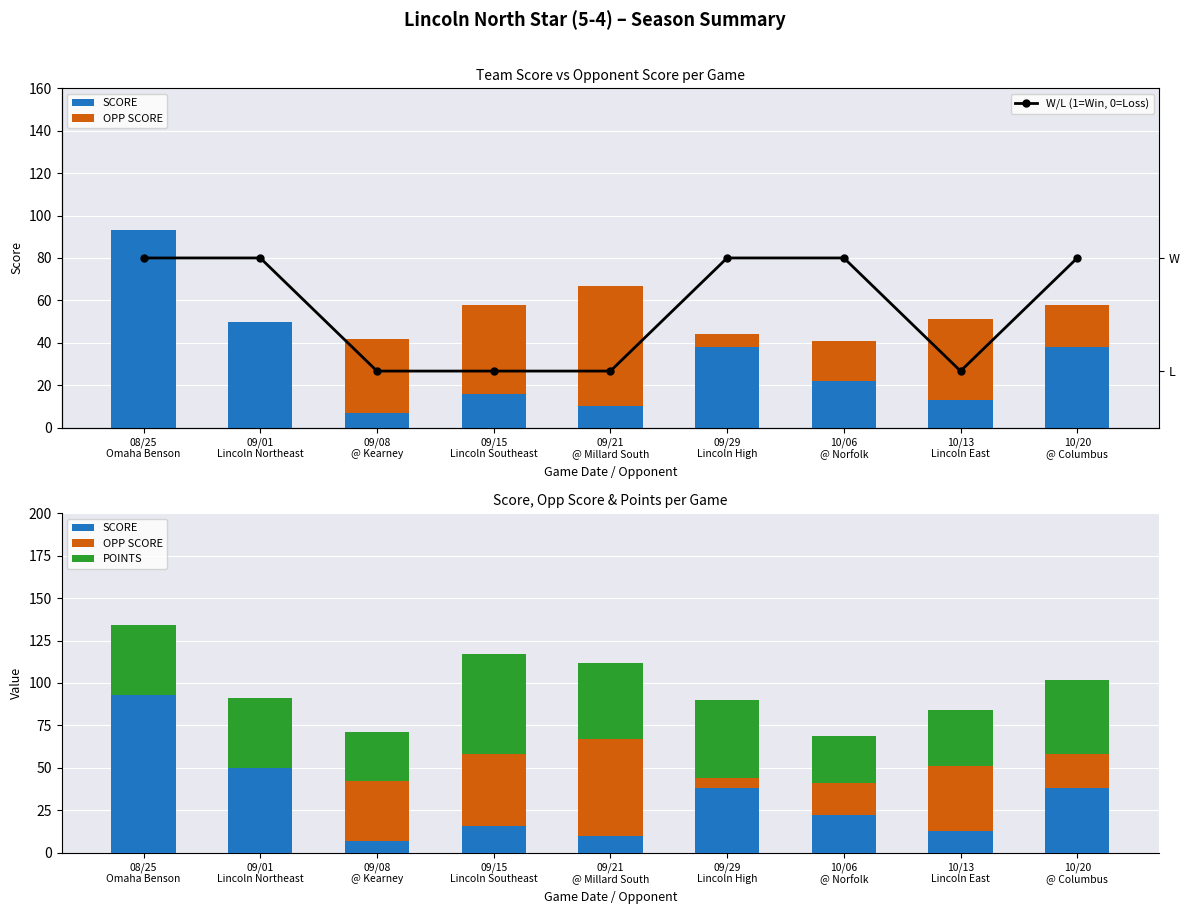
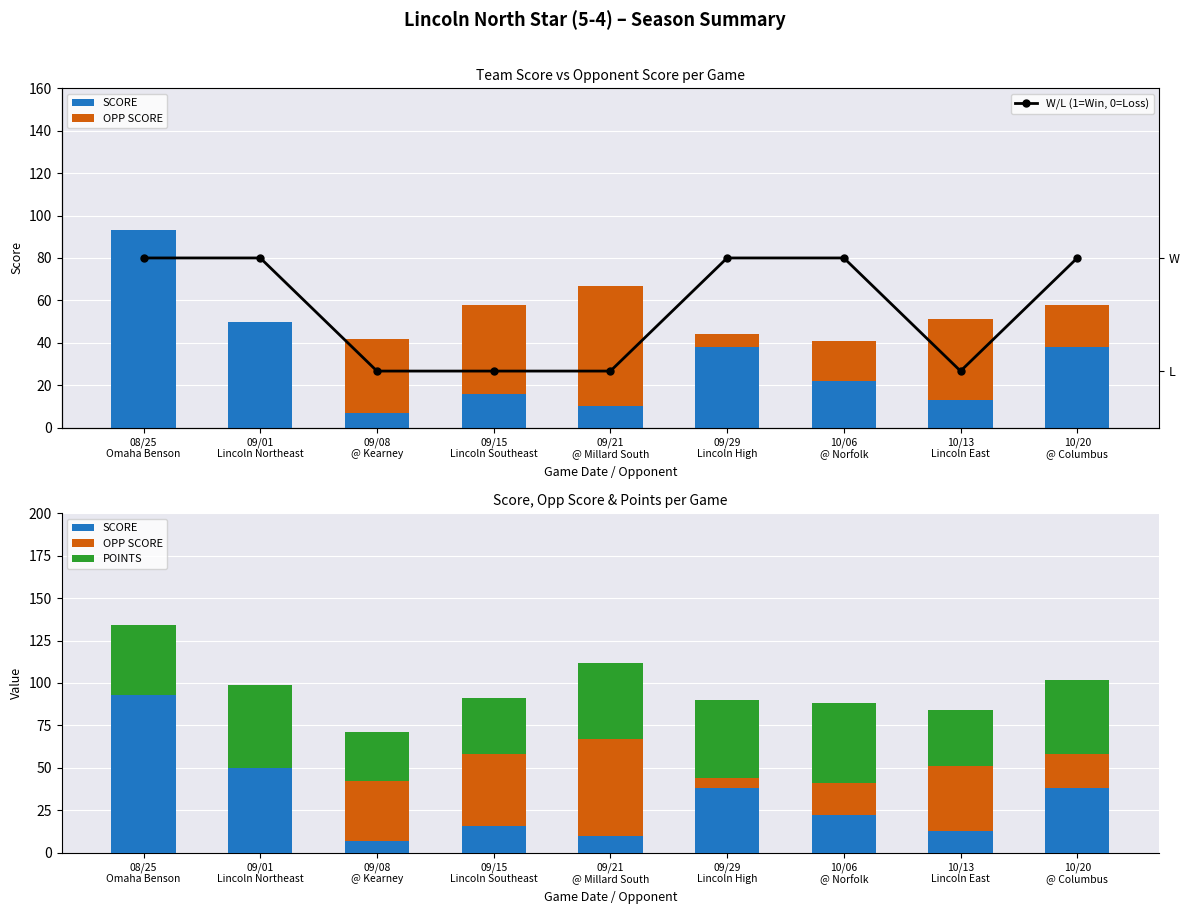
Score, Opp Score & Points per Game, POINTS, 09/01 Lincoln Northeast: 41 -> 49
Score, Opp Score & Points per Game, POINTS, 09/15 Lincoln Southeast: 59 -> 33
Score, Opp Score & Points per Game, POINTS, 10/06 @ Norfolk: 28 -> 47
